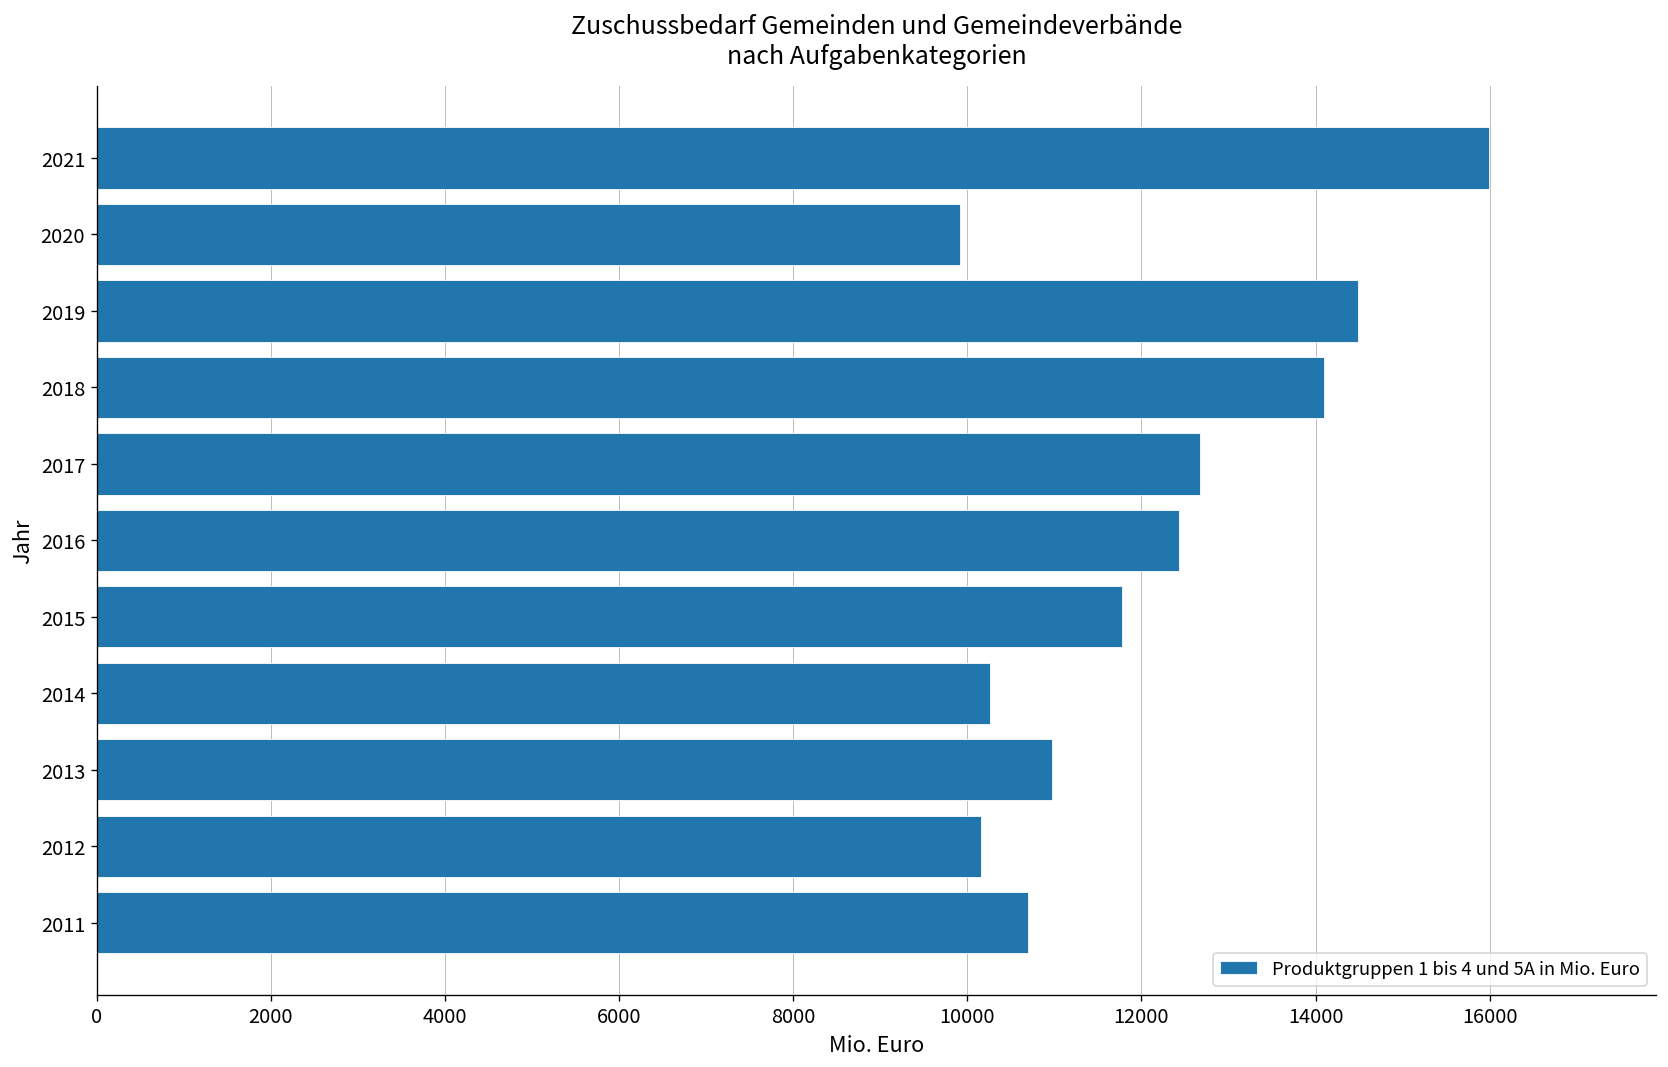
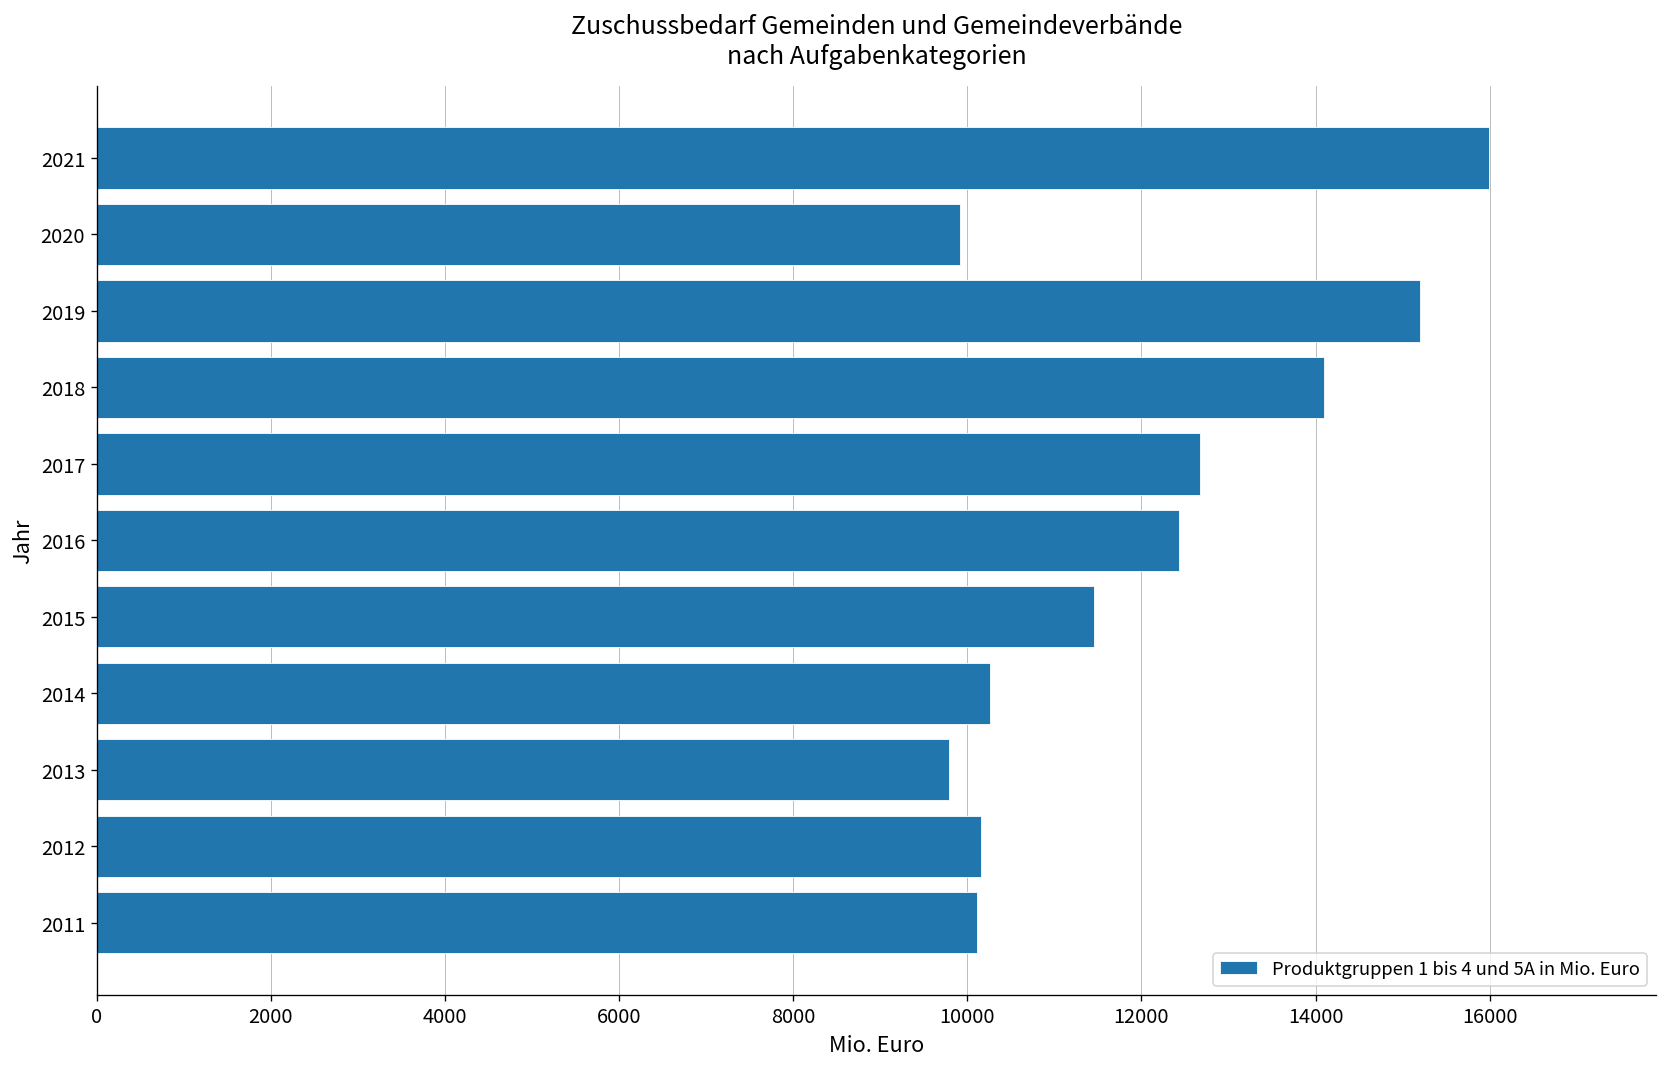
2019: 14500 -> 15200
2015: 11800 -> 11500
2013: 11000 -> 9800
2011: 10700 -> 10100
